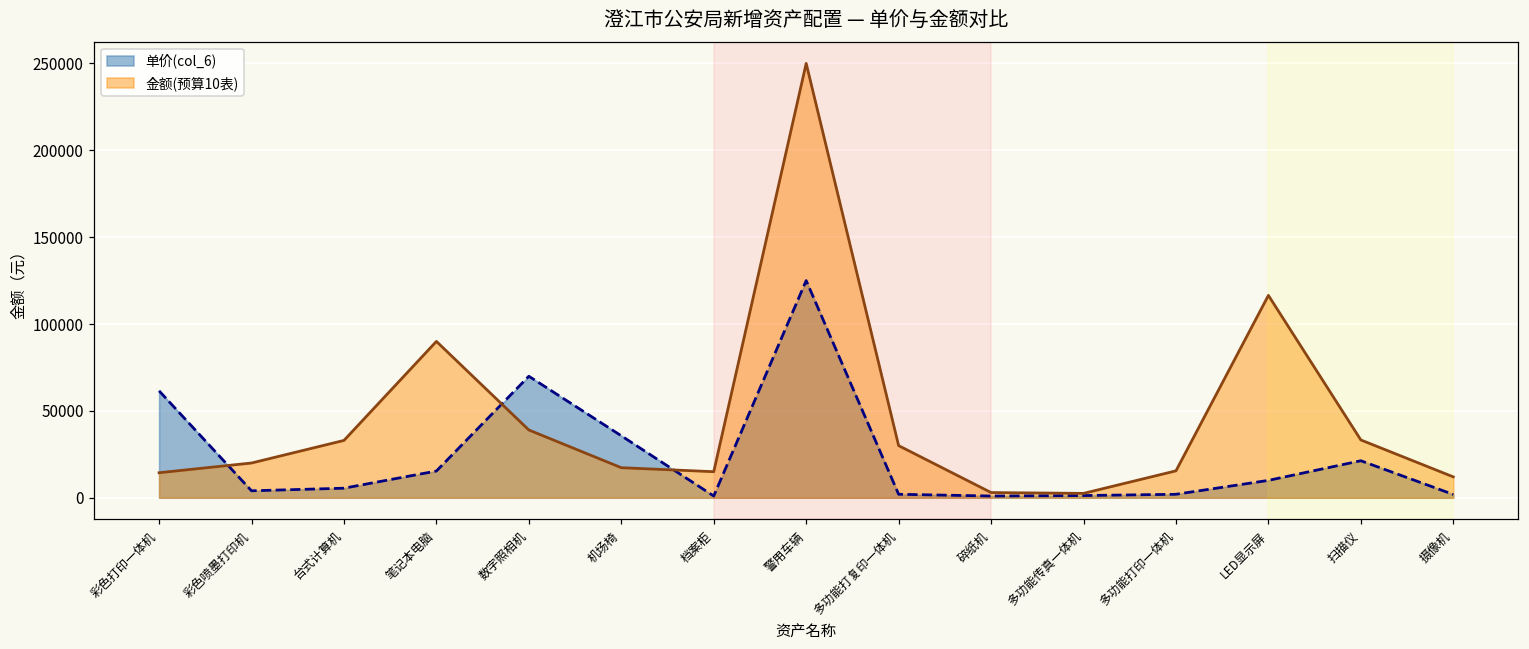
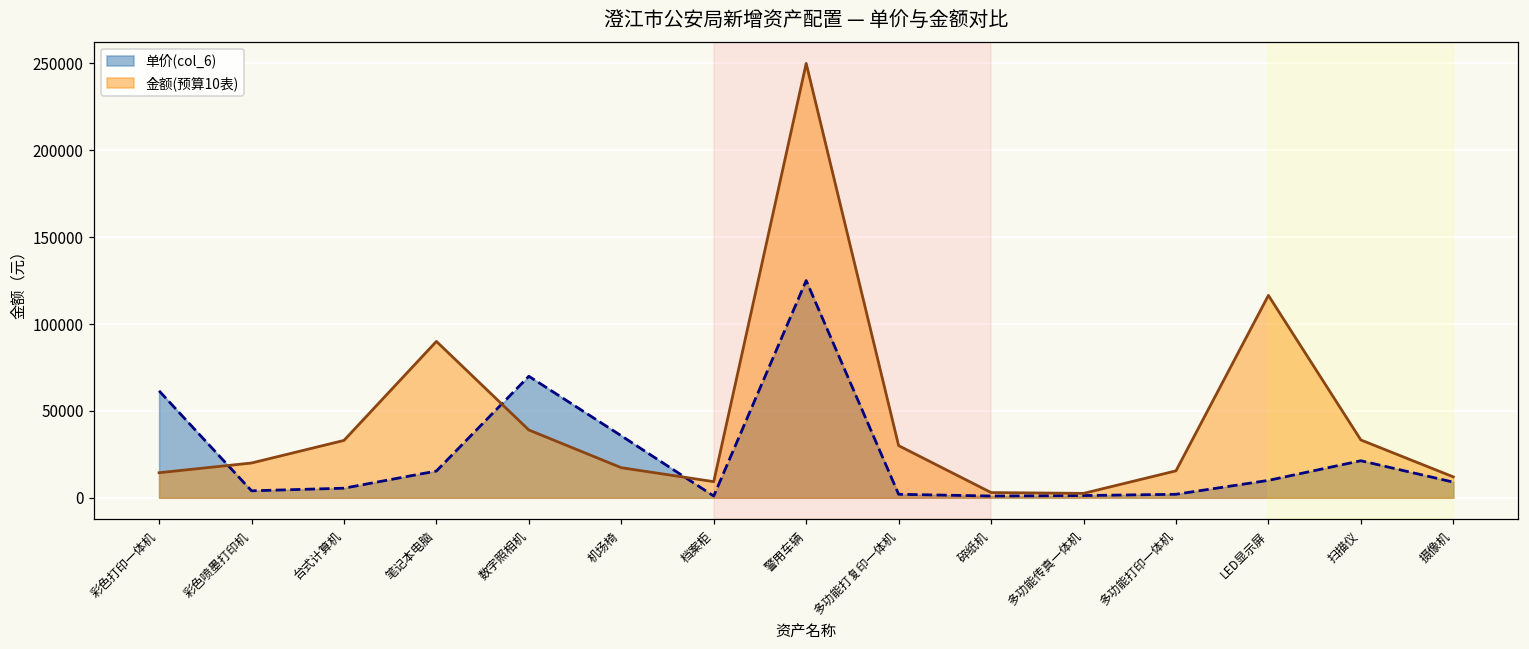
金额(预算10表), 档案柜: 15000 -> 9000
单价(col_6), 摄像机: 2000 -> 9000
